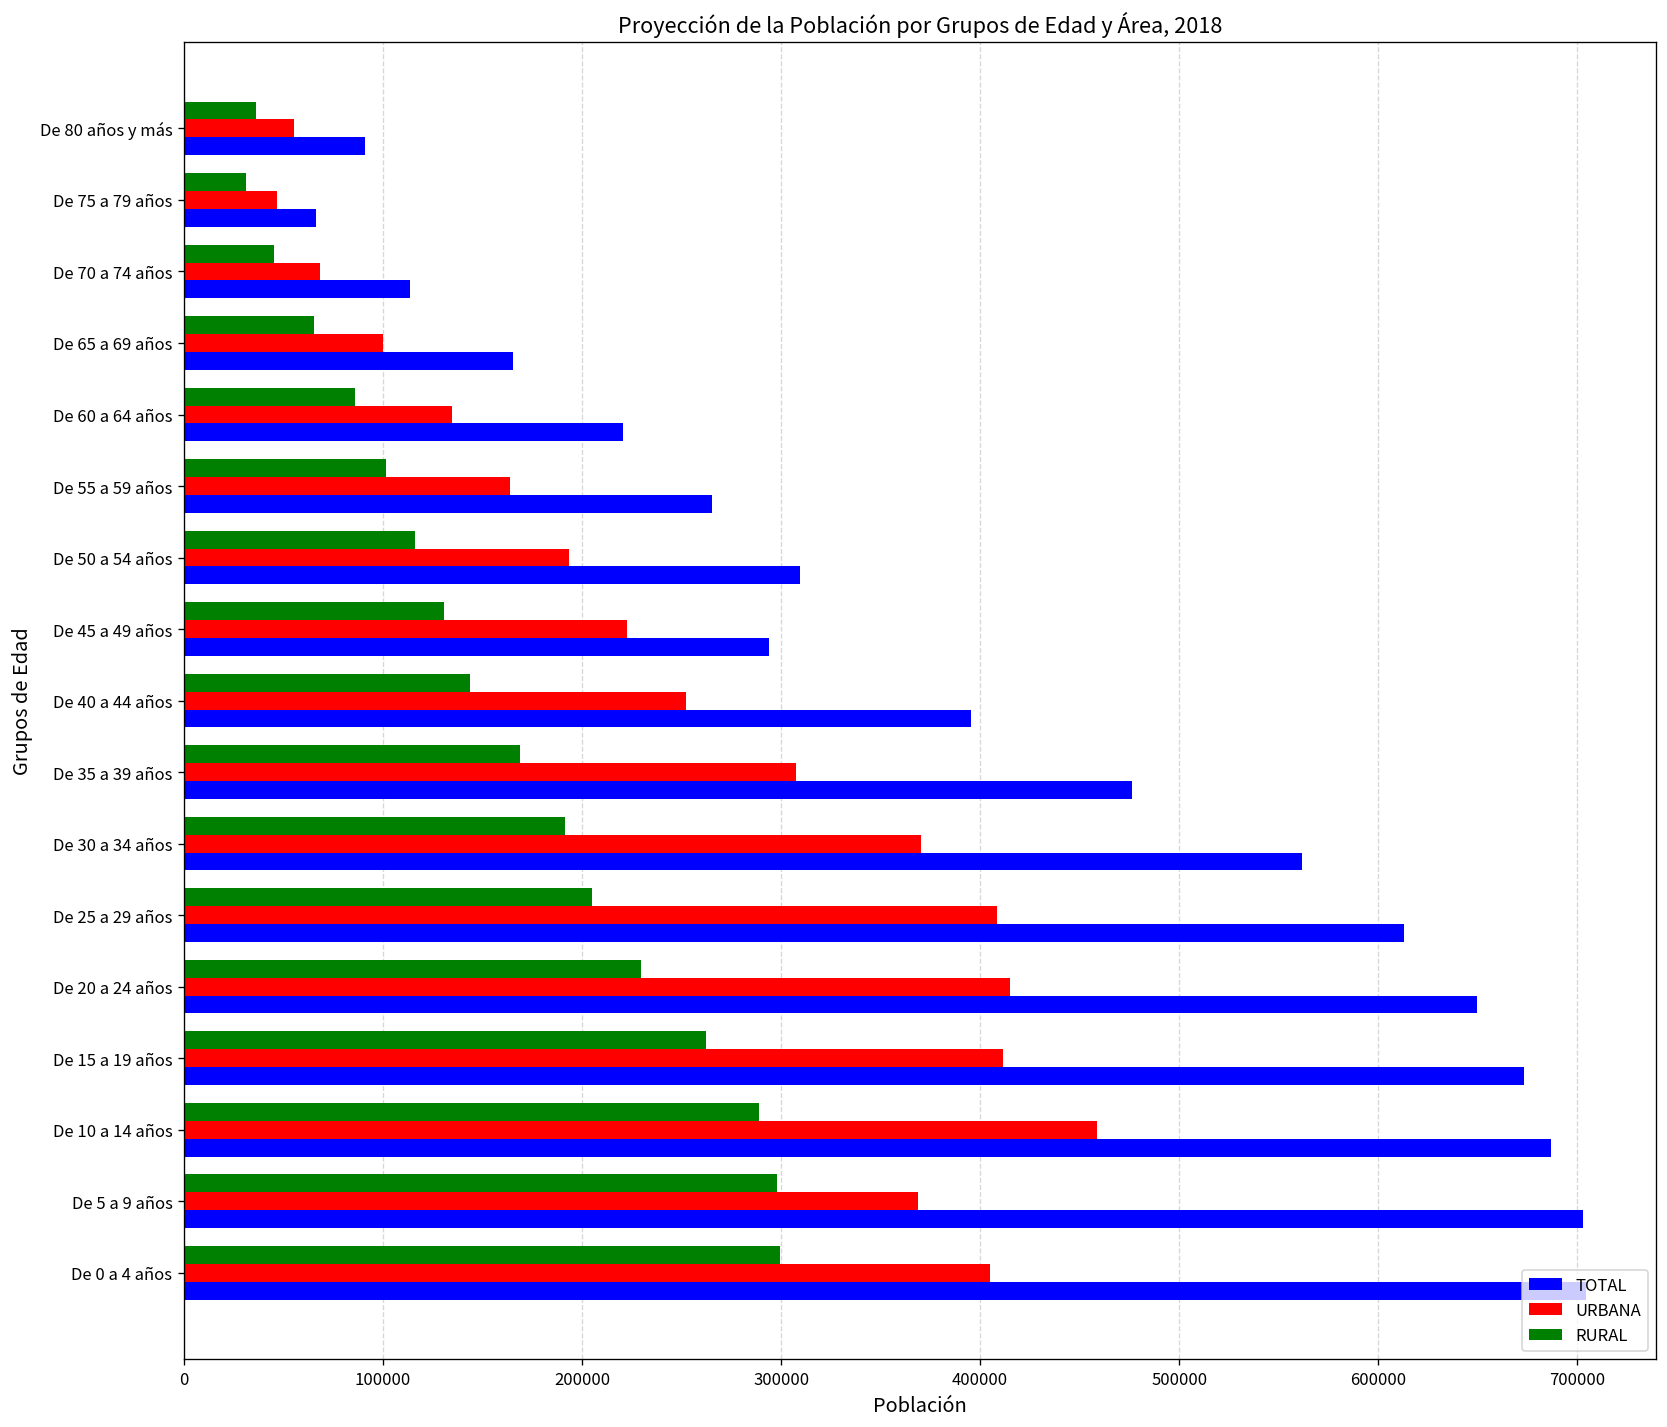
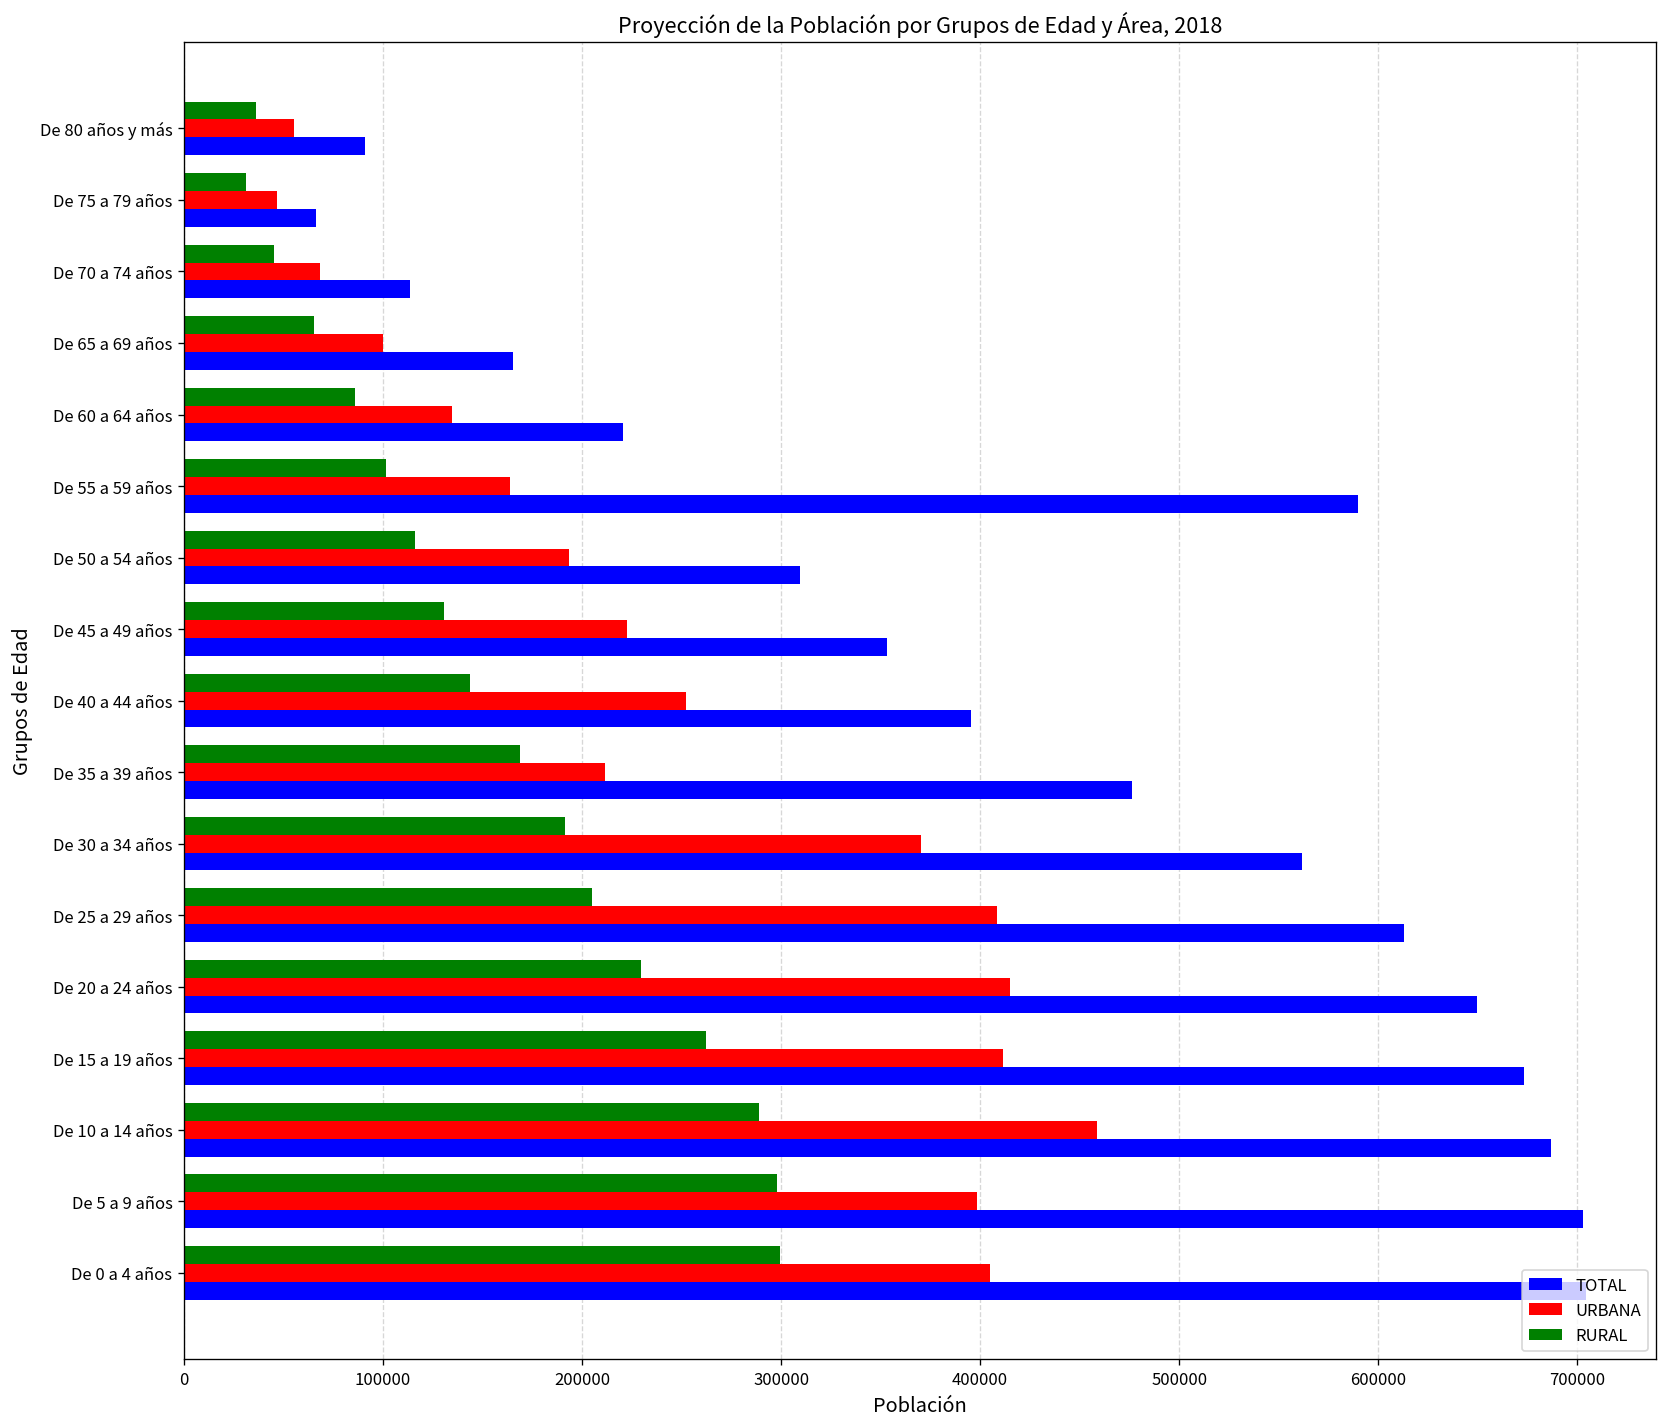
TOTAL, De 55 a 59 años: 265000 -> 590000
TOTAL, De 45 a 49 años: 294000 -> 353000
URBANA, De 35 a 39 años: 307000 -> 212000
URBANA, De 5 a 9 años: 369000 -> 398000
